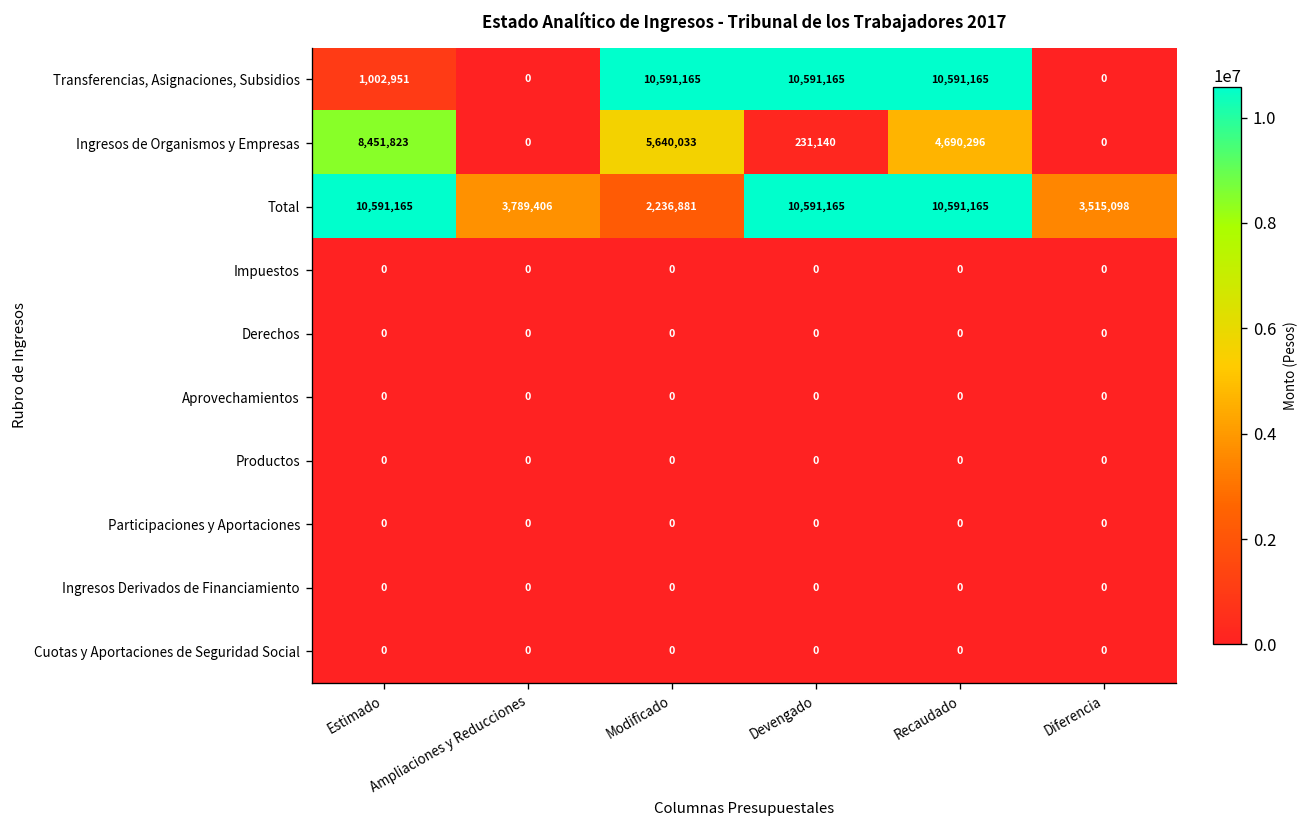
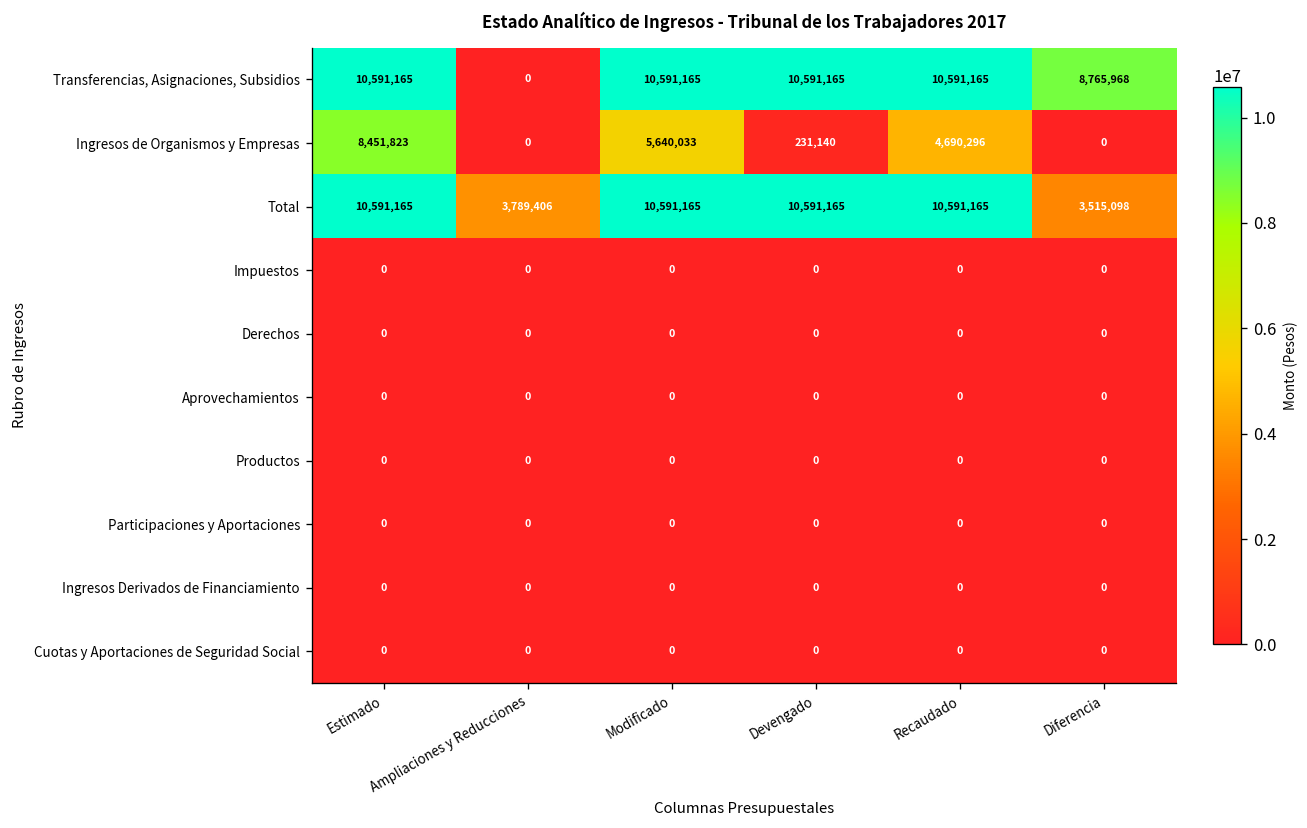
Transferencias, Asignaciones, Subsidios, Estimado: 1,002,951 -> 10,591,165
Transferencias, Asignaciones, Subsidios, Diferencia: 0 -> 8,765,968
Total, Modificado: 2,236,881 -> 10,591,165
